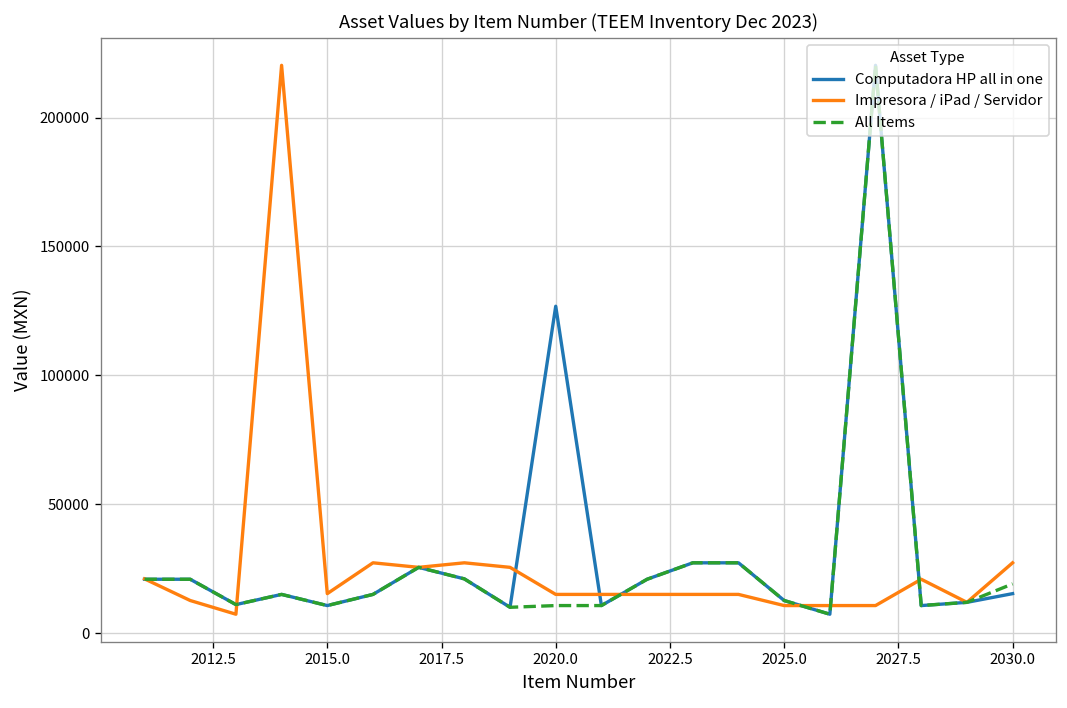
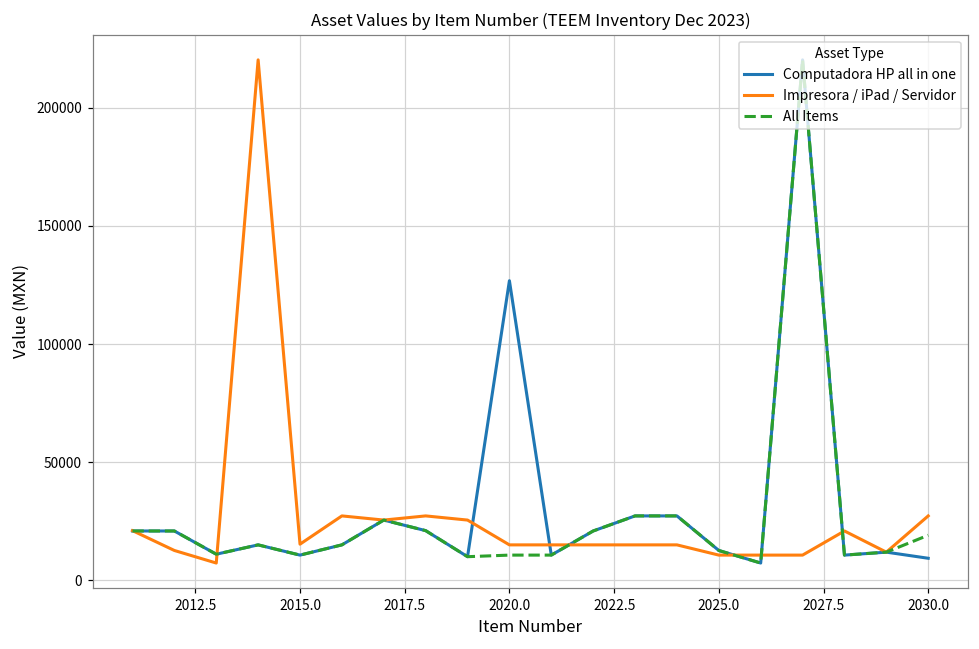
Computadora HP all in one, 2030.0: 15000 -> 9000
